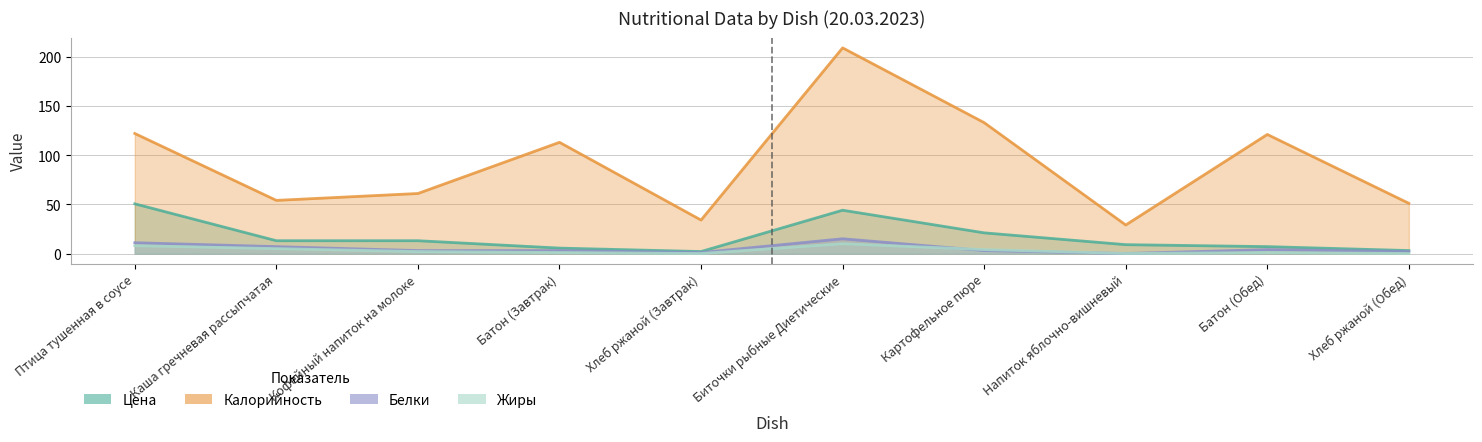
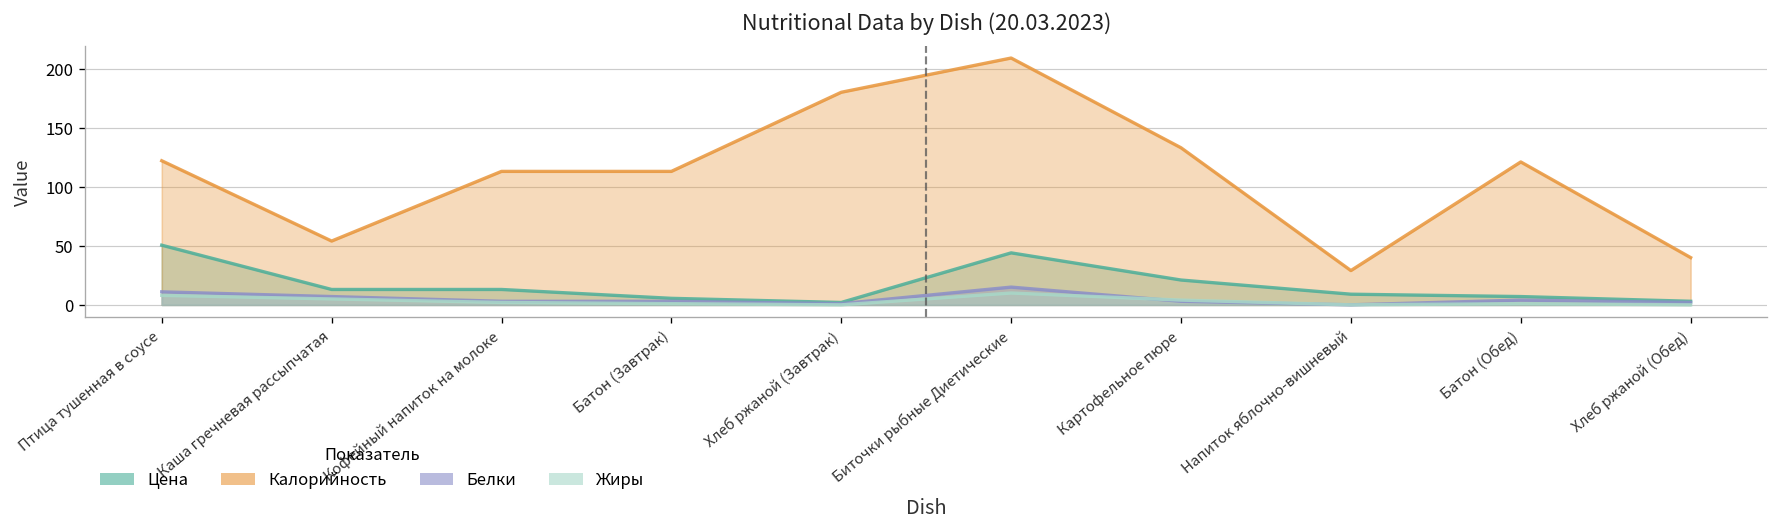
Калорийность, Кофейный напиток на молоке: 60 -> 110
Калорийность, Хлеб ржаной (Завтрак): 30 -> 180
Калорийность, Хлеб ржаной (Обед): 50 -> 40
